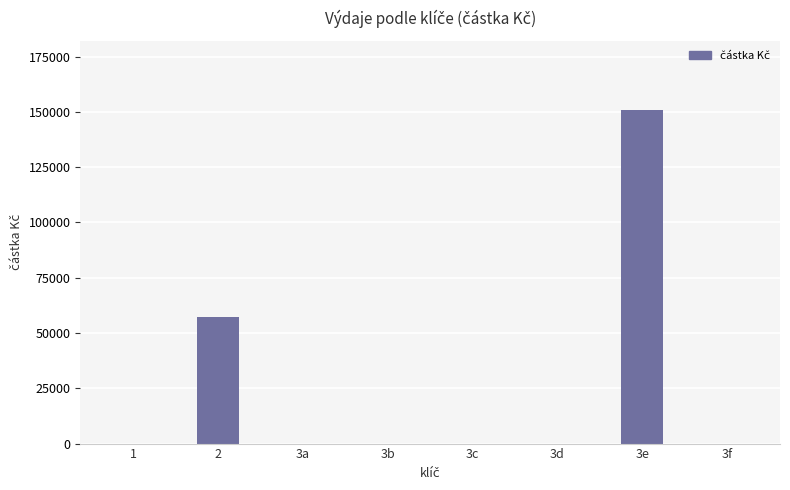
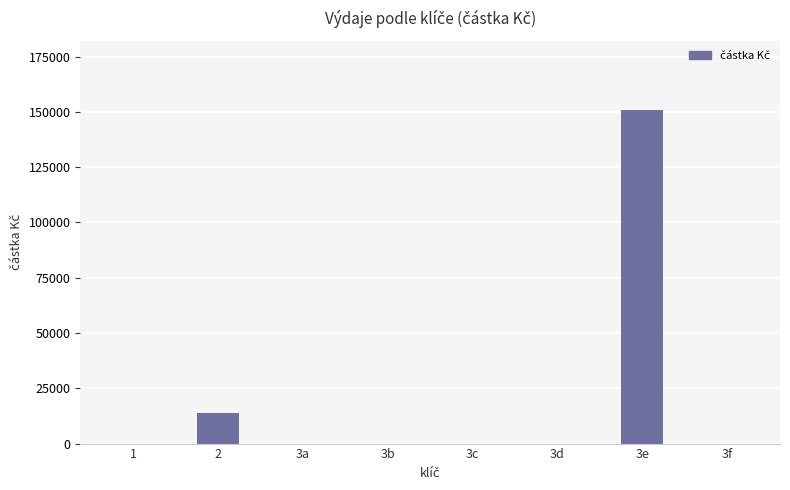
2: 57000 -> 14000
